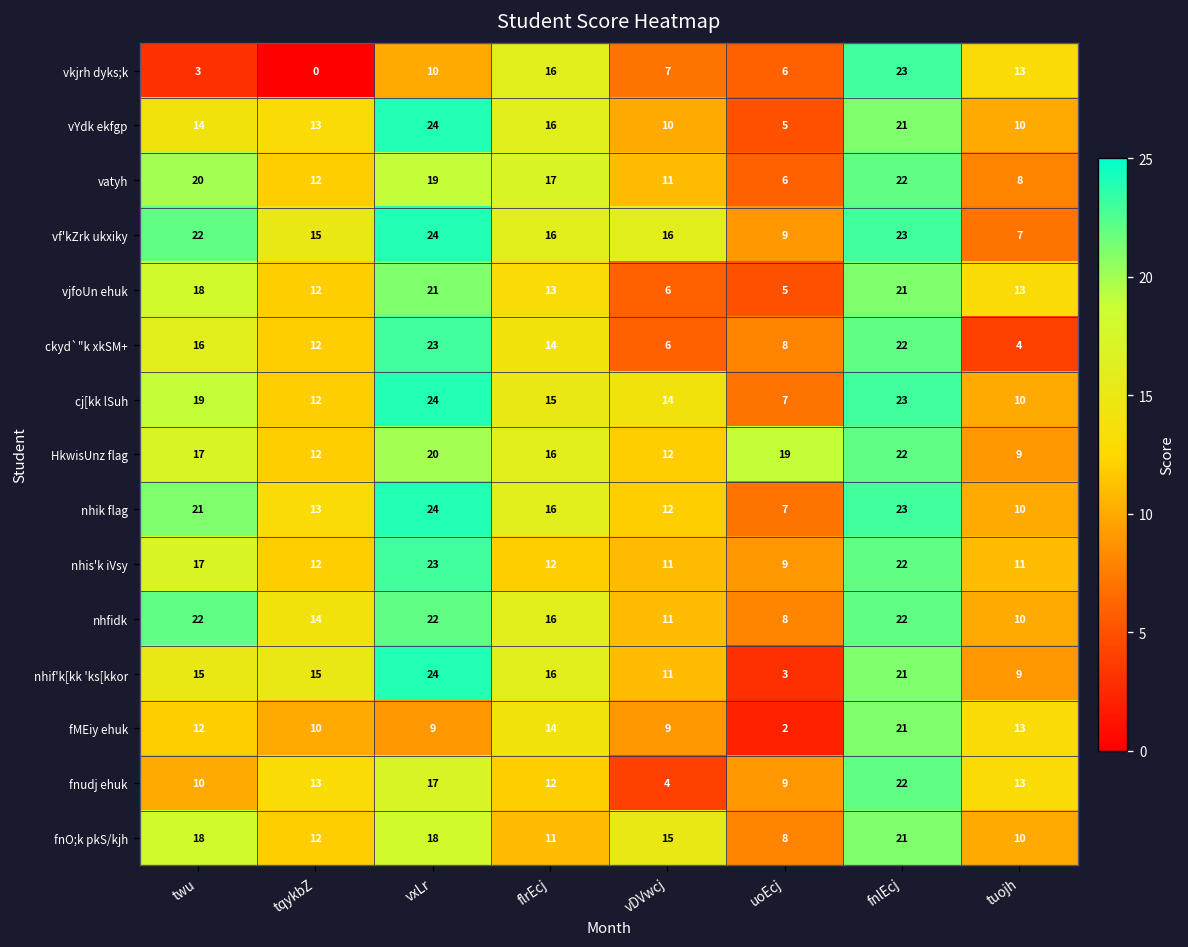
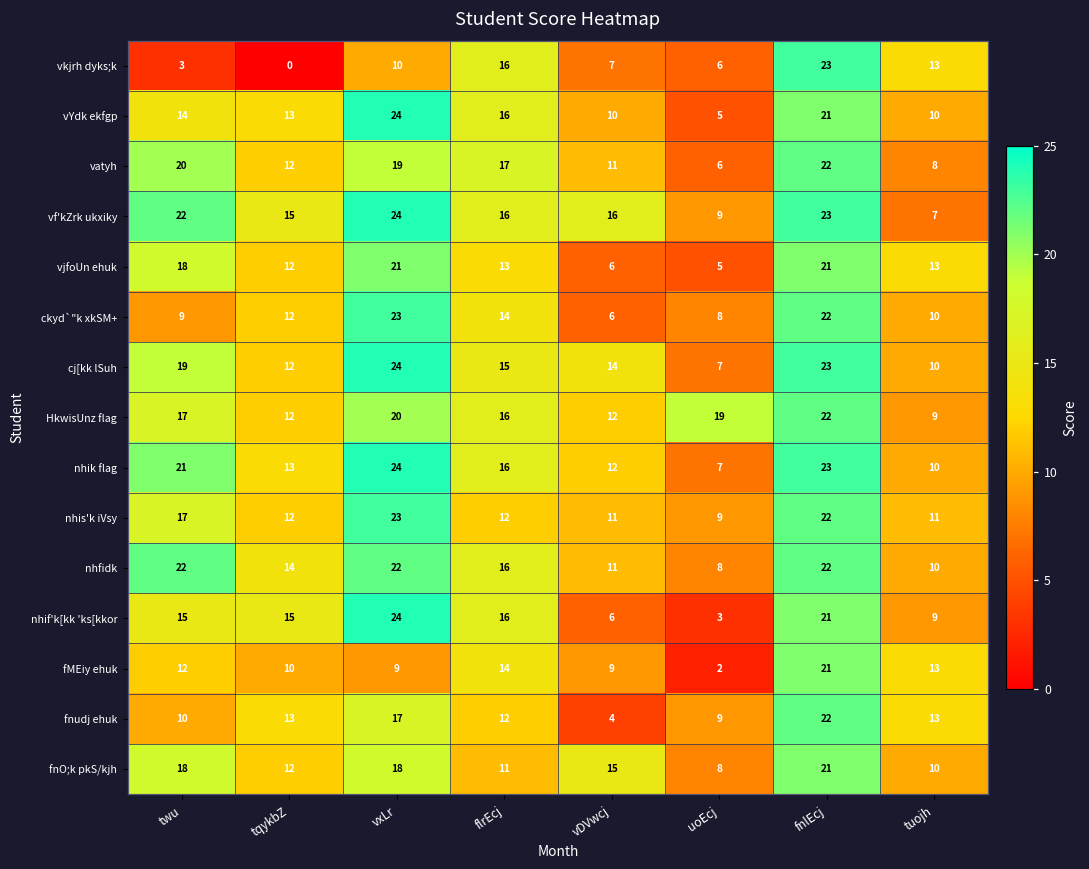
ckyd`"k xkSM+, twu: 16 -> 9
ckyd`"k xkSM+, tuojh: 4 -> 10
nhif'k[kk 'ks[kkor, vDVwcj: 11 -> 6
